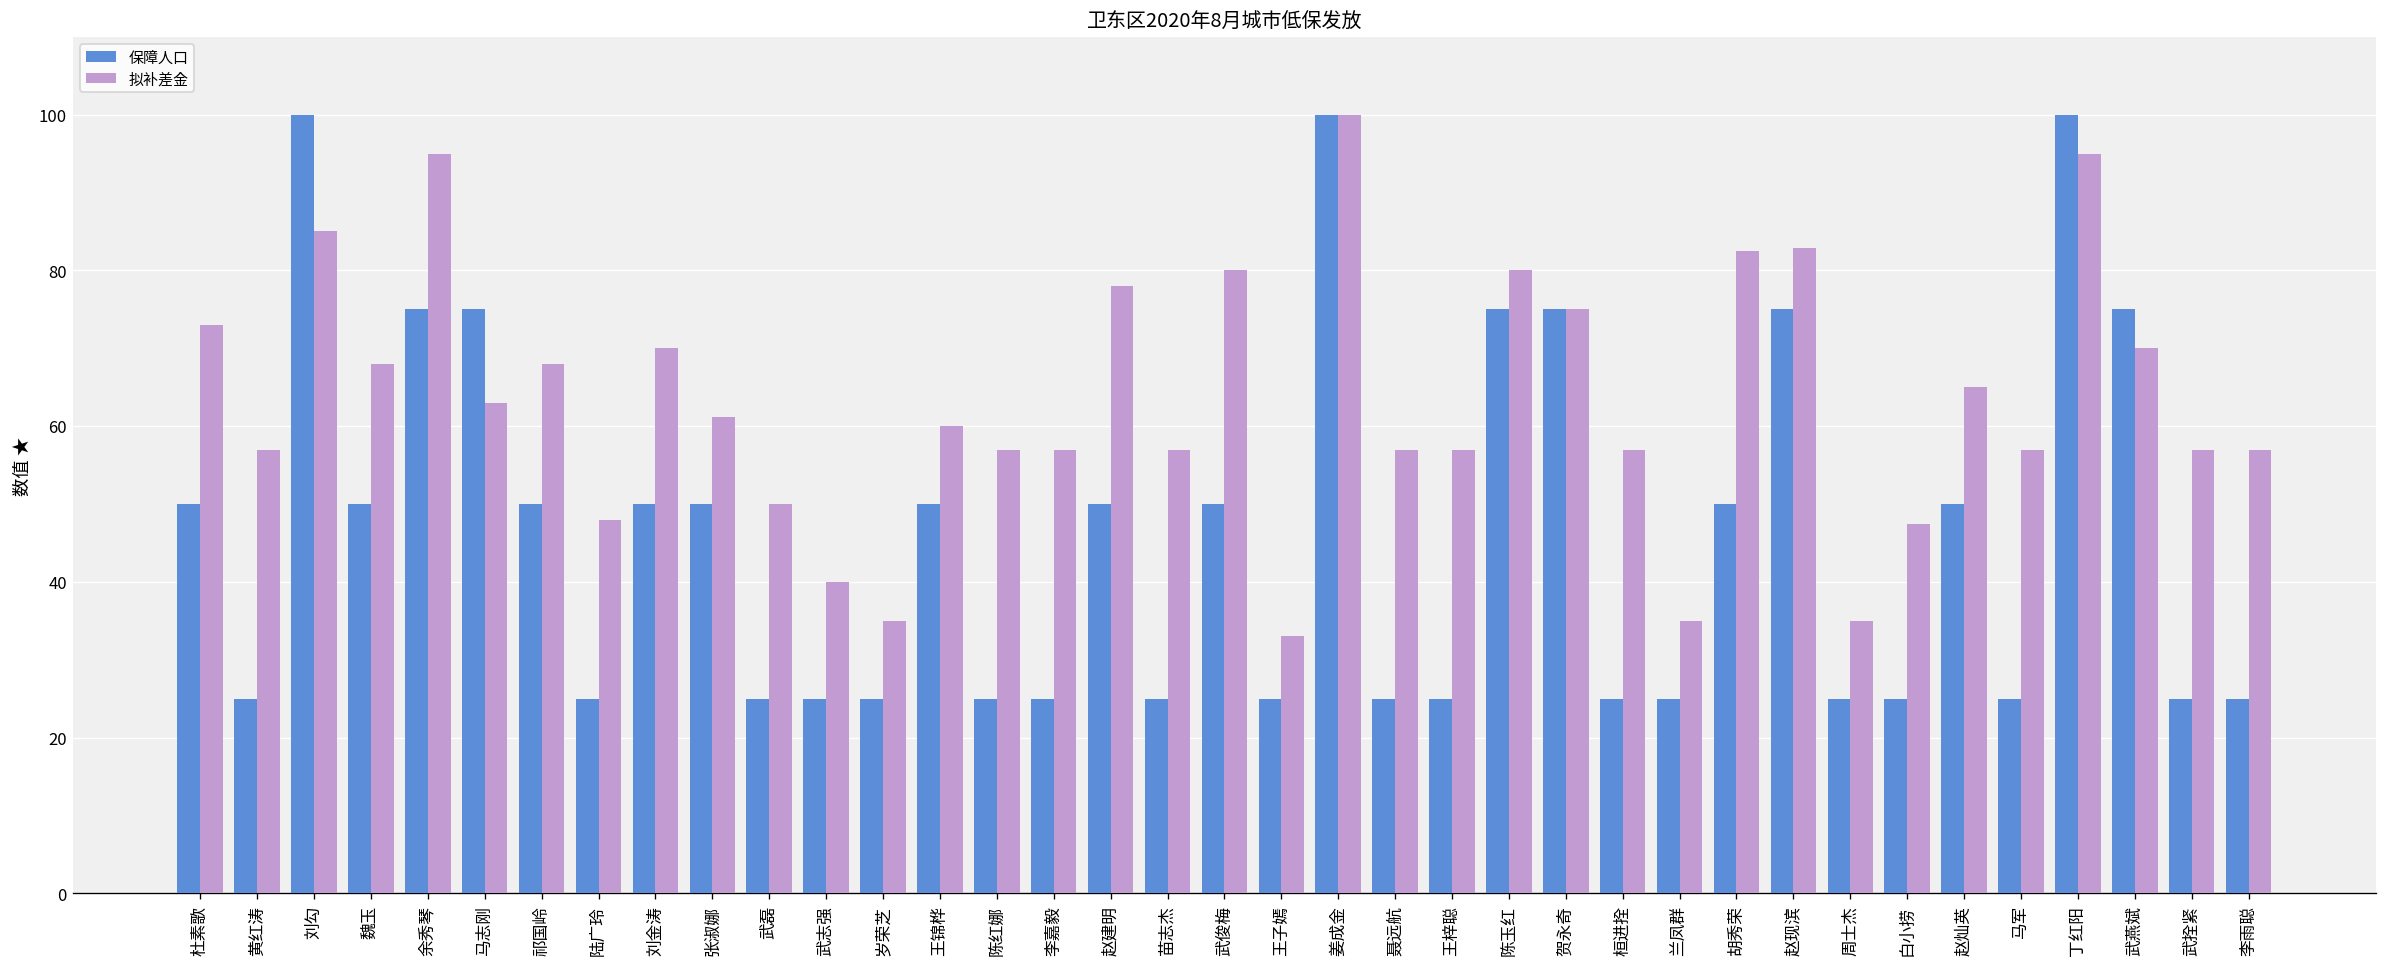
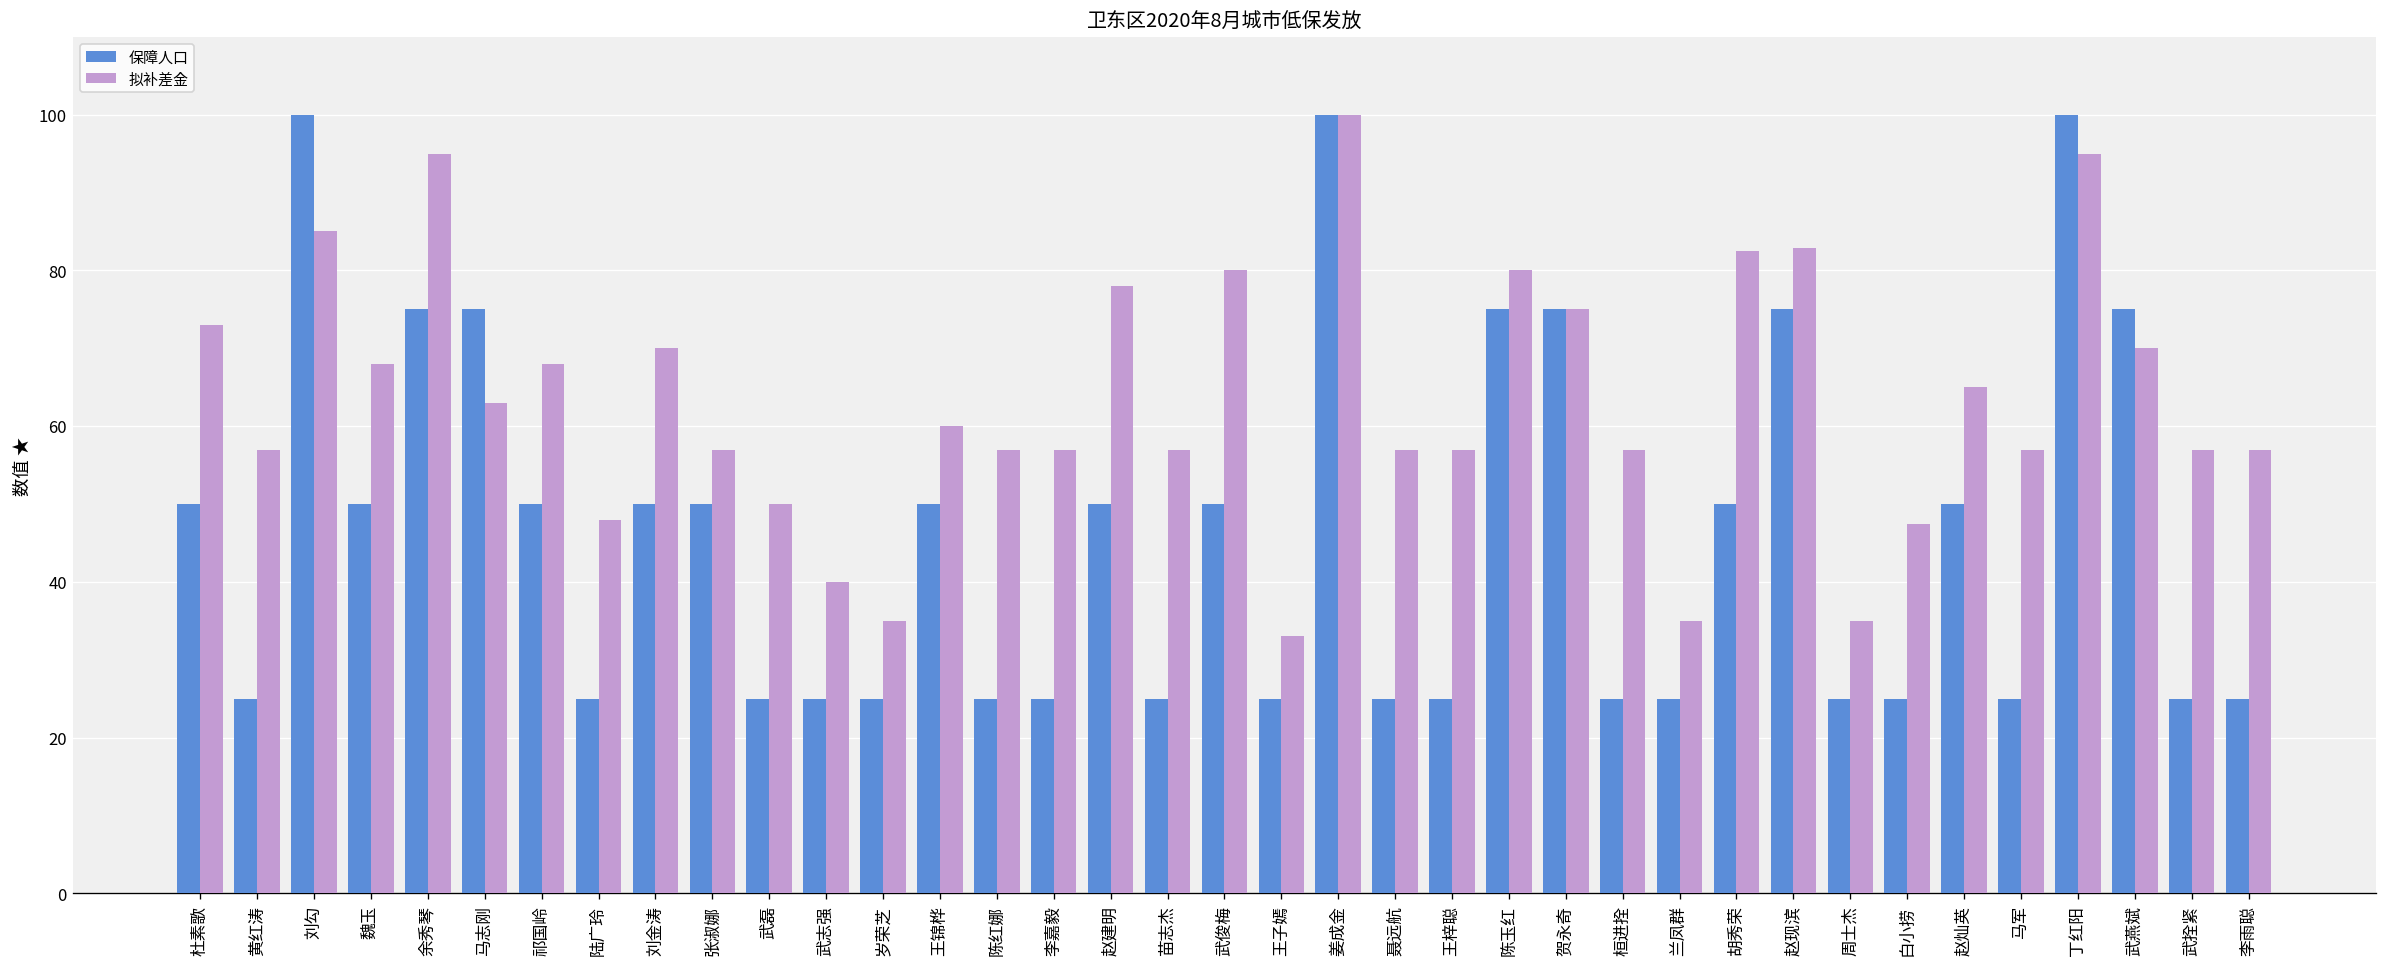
拟补差金, 张淑娜: 61 -> 57
